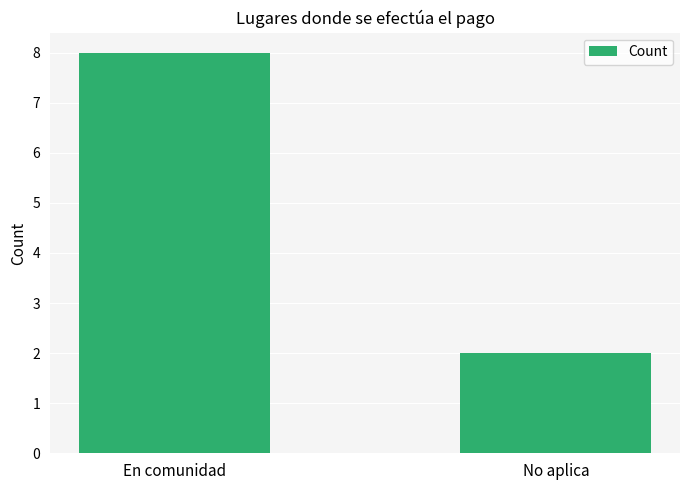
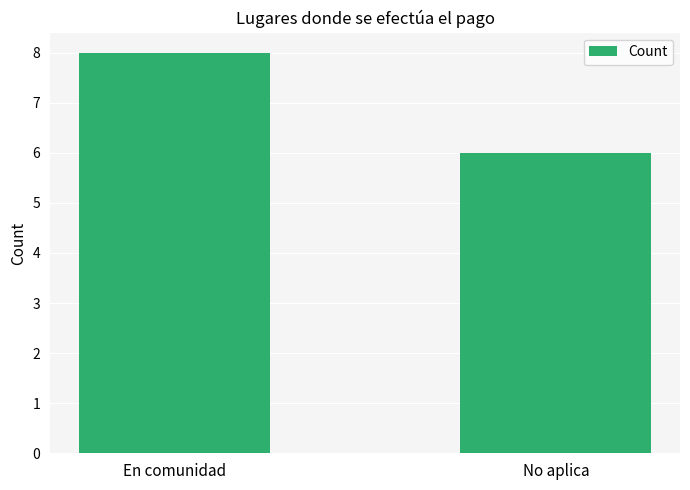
No aplica: 2 -> 6
